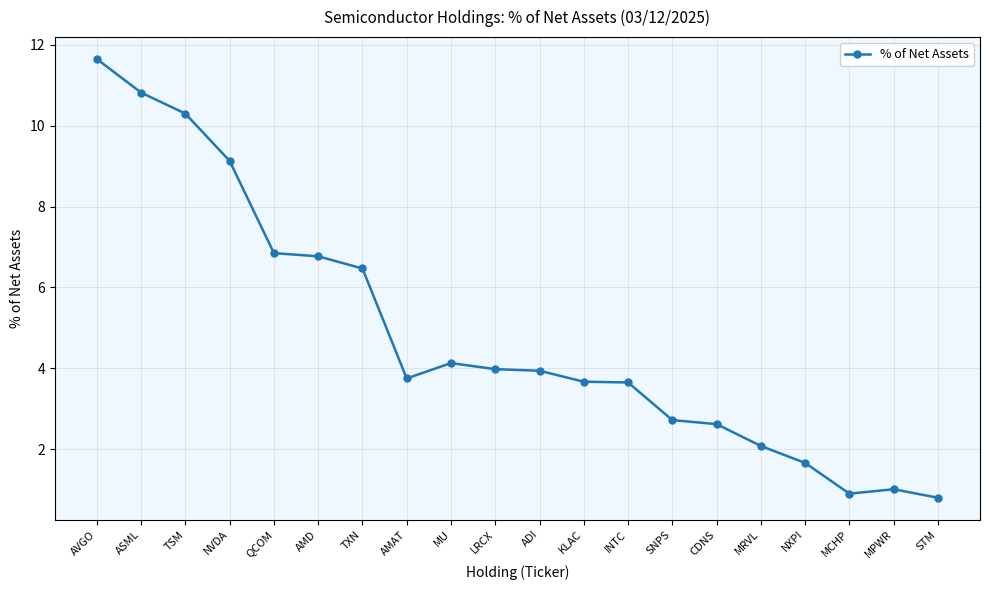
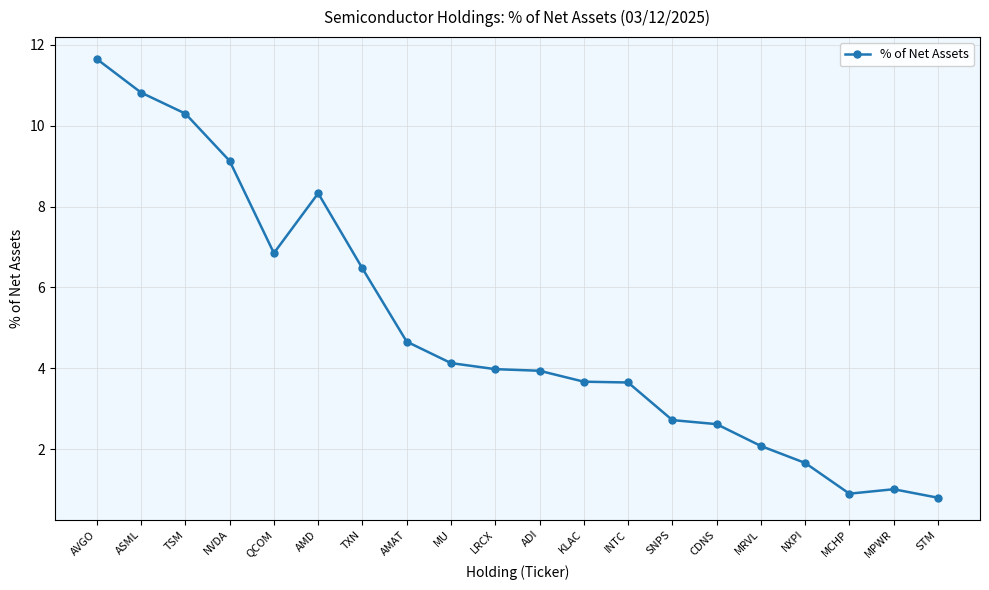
AMD: 6.8 -> 8.3
AMAT: 3.8 -> 4.7
